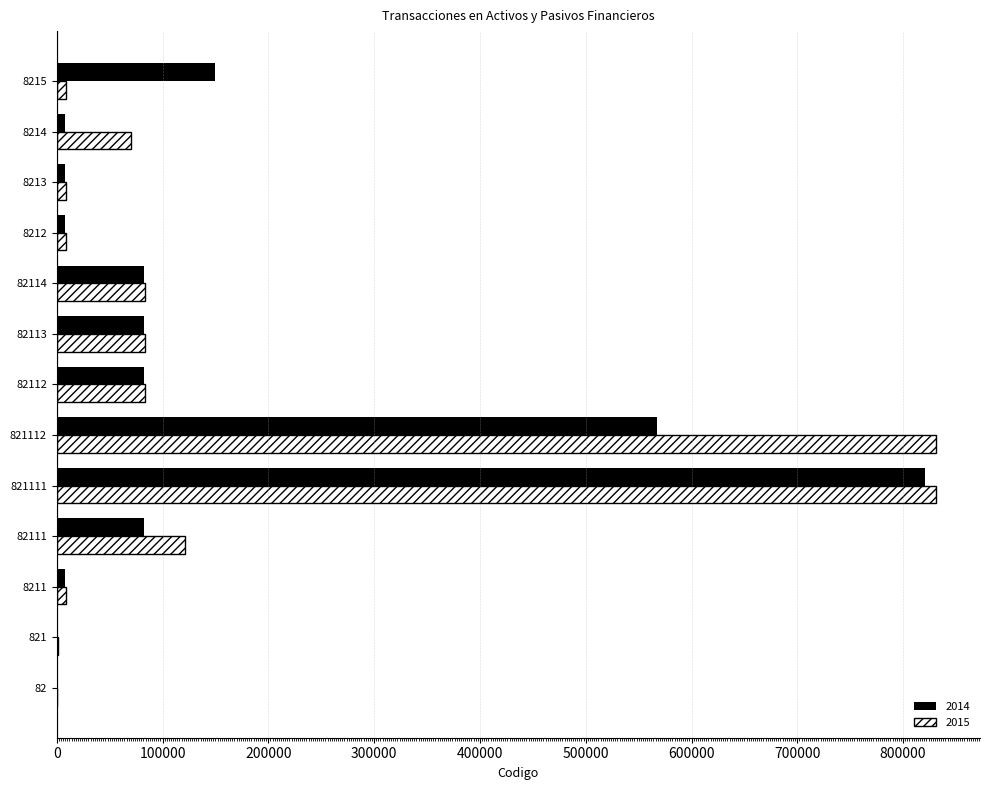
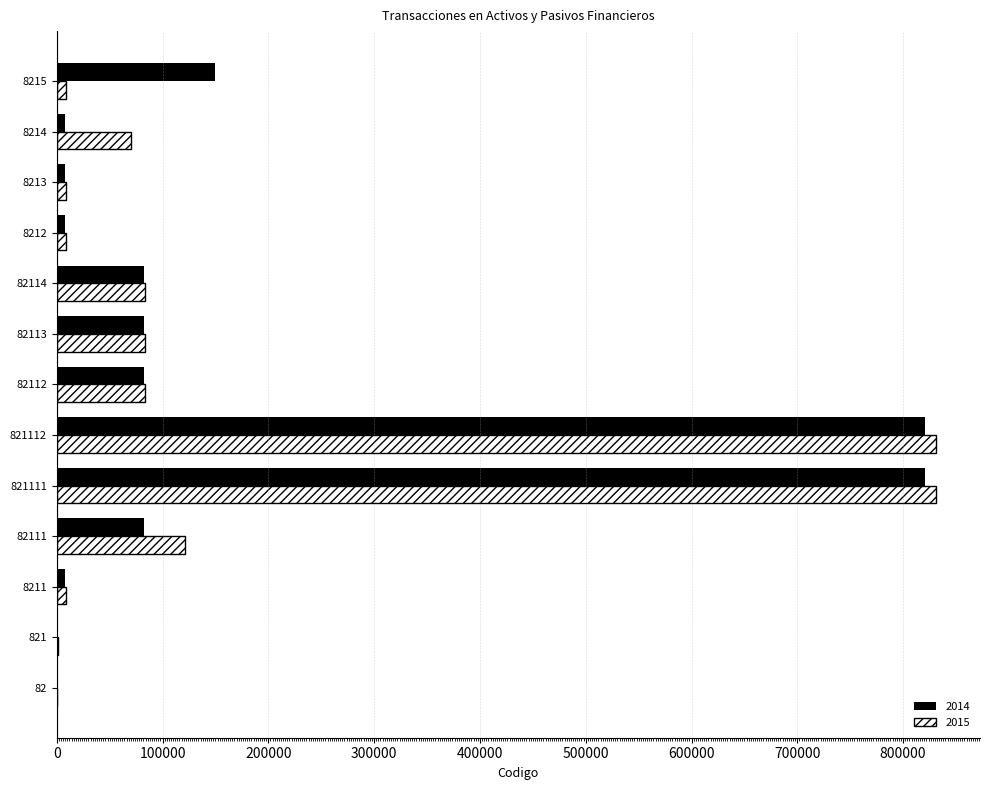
2014, 821112: 567000 -> 821000
